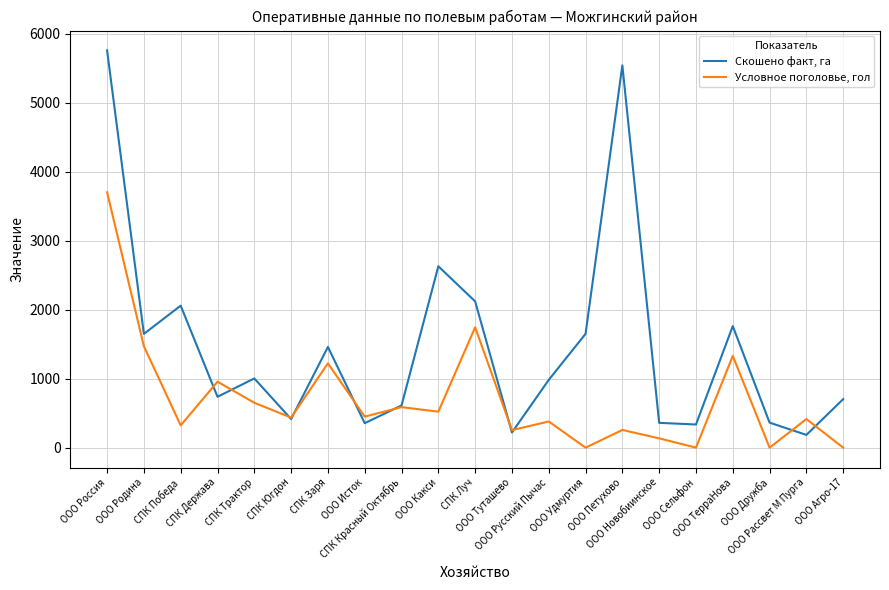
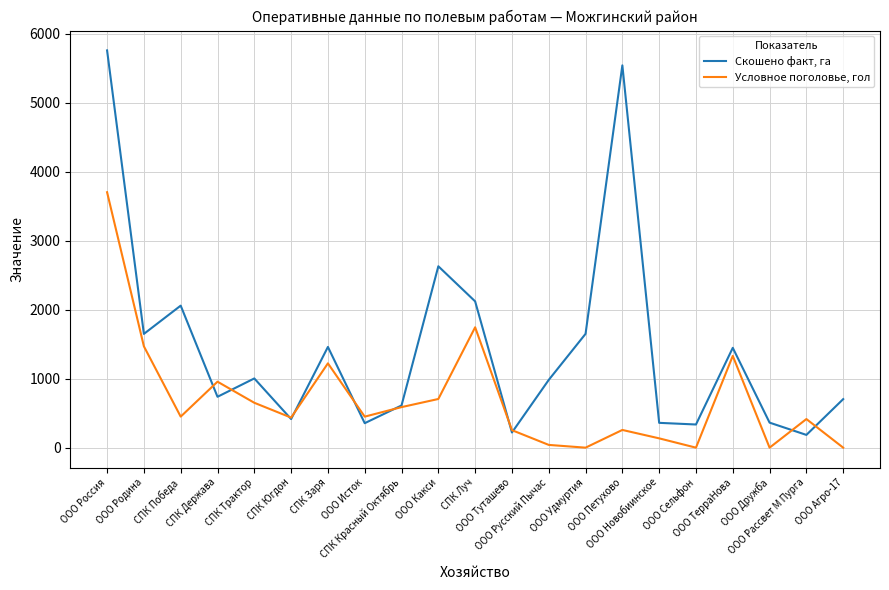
Условное поголовье, гол, СПК Победа: 300 -> 500
Условное поголовье, гол, ООО Какси: 500 -> 700
Условное поголовье, гол, ООО Русский Пычас: 400 -> 0
Скошено факт, га, ООО ТерраНова: 1800 -> 1400
